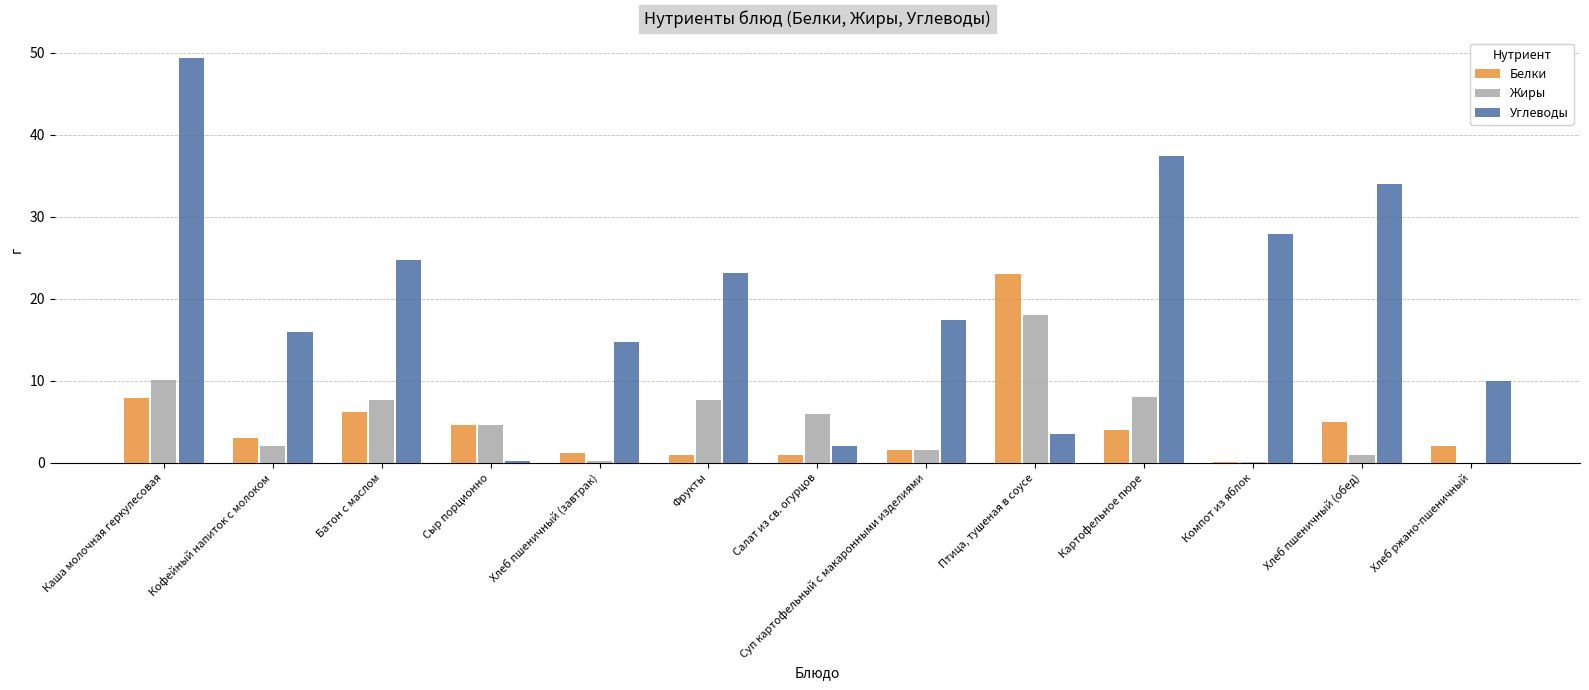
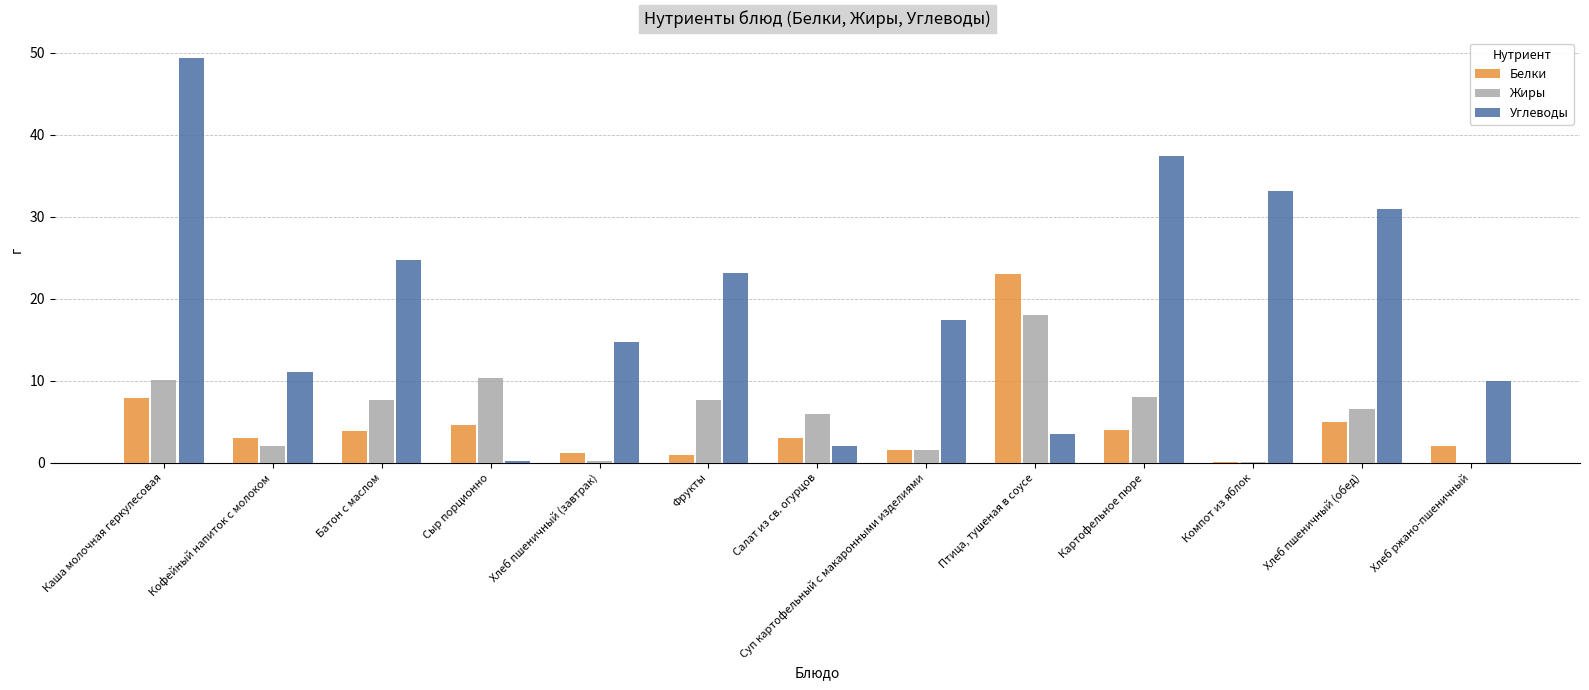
Углеводы, Кофейный напиток с молоком: 16 -> 11
Белки, Батон с маслом: 6 -> 4
Жиры, Сыр порционно: 5 -> 10
Белки, Салат из св. огурцов: 1 -> 3
Углеводы, Компот из яблок: 28 -> 33
Жиры, Хлеб пшеничный (обед): 1 -> 7
Углеводы, Хлеб пшеничный (обед): 34 -> 31
